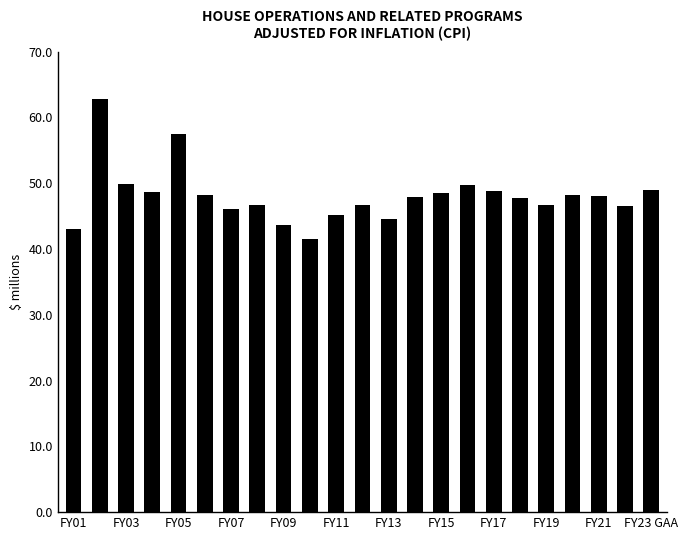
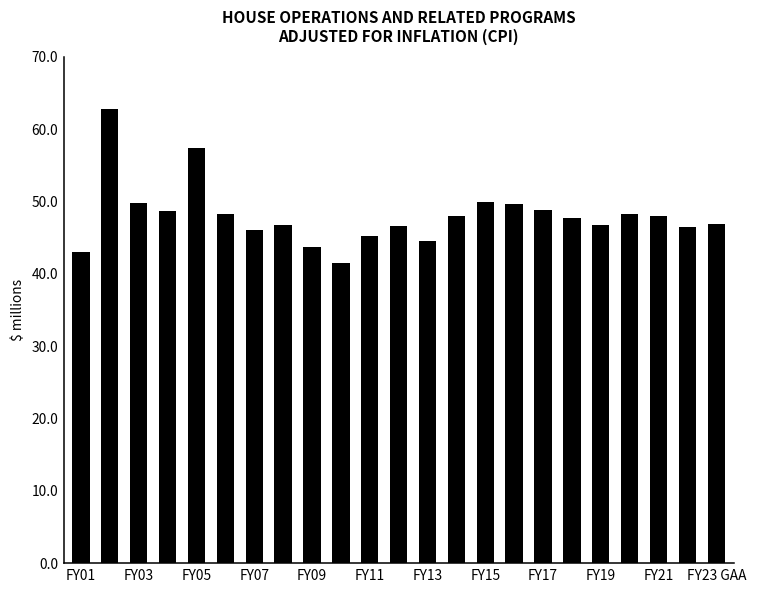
FY15: 49 -> 50
FY23 GAA: 49 -> 47
